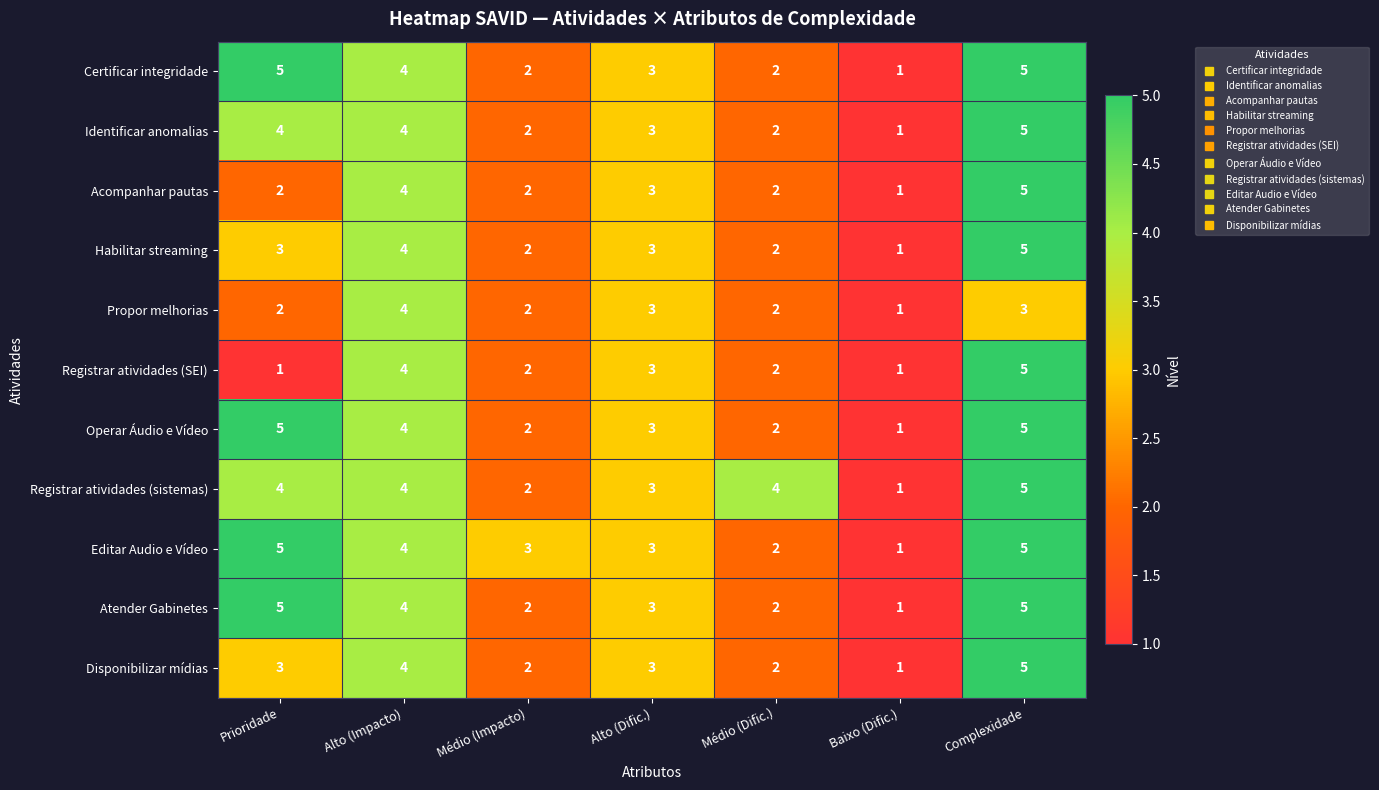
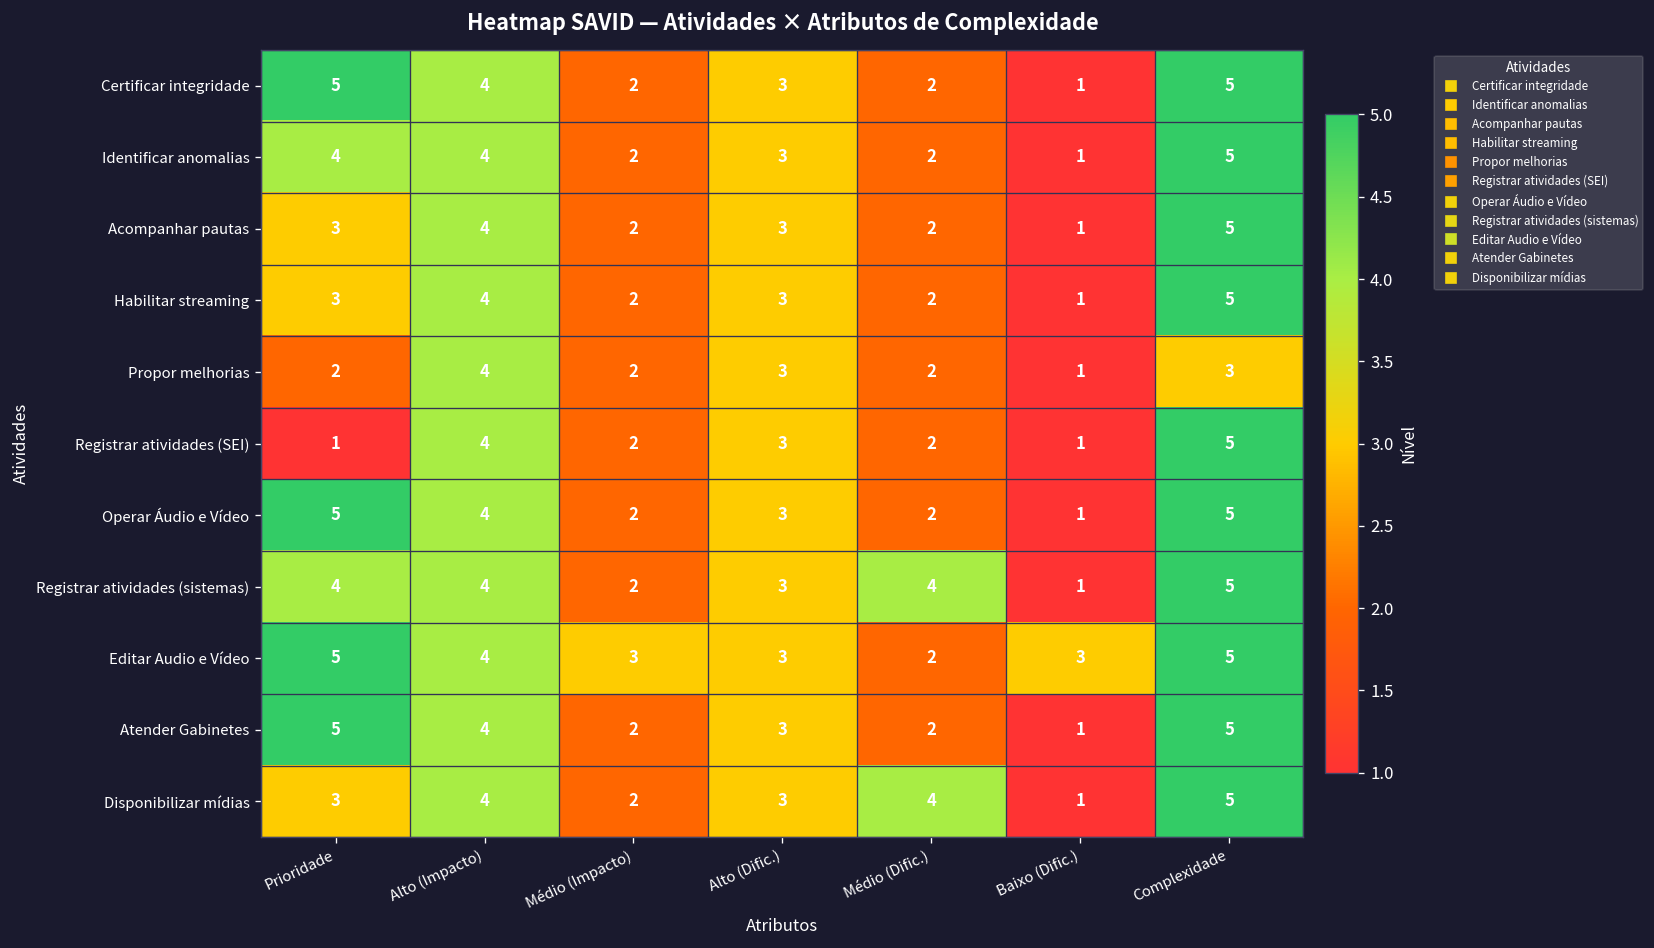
Acompanhar pautas, Prioridade: 2 -> 3
Editar Audio e Vídeo, Baixo (Dific.): 1 -> 3
Disponibilizar mídias, Médio (Dific.): 2 -> 4
